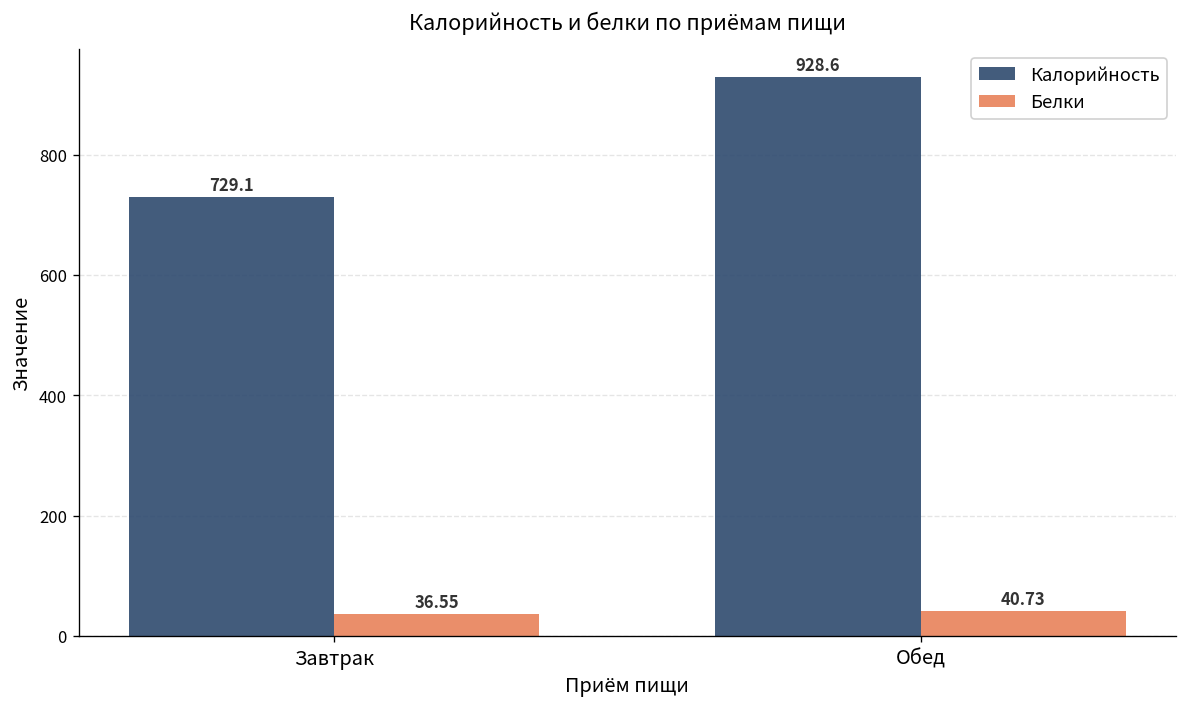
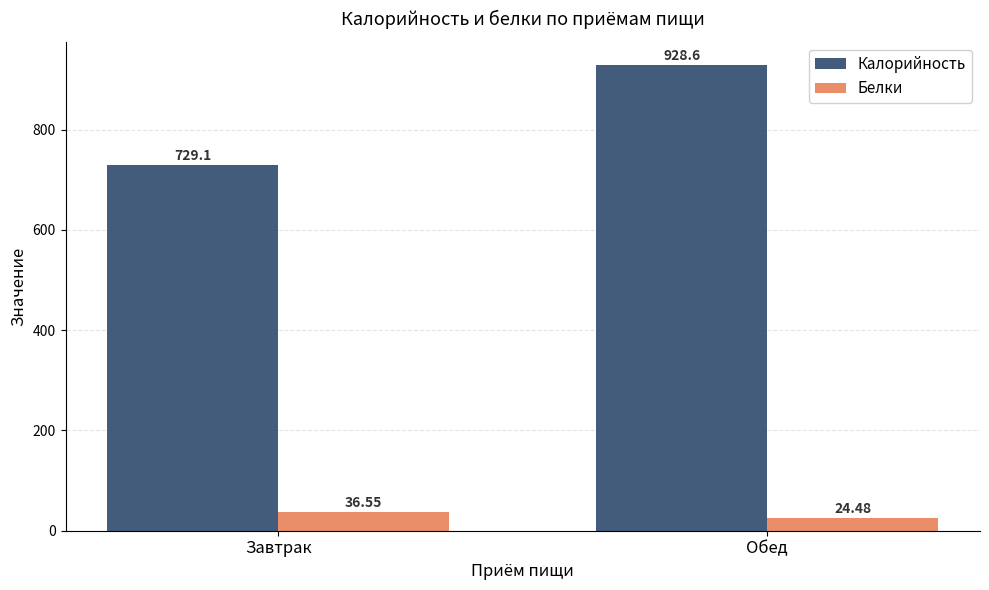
Белки, Обед: 40.73 -> 24.48
